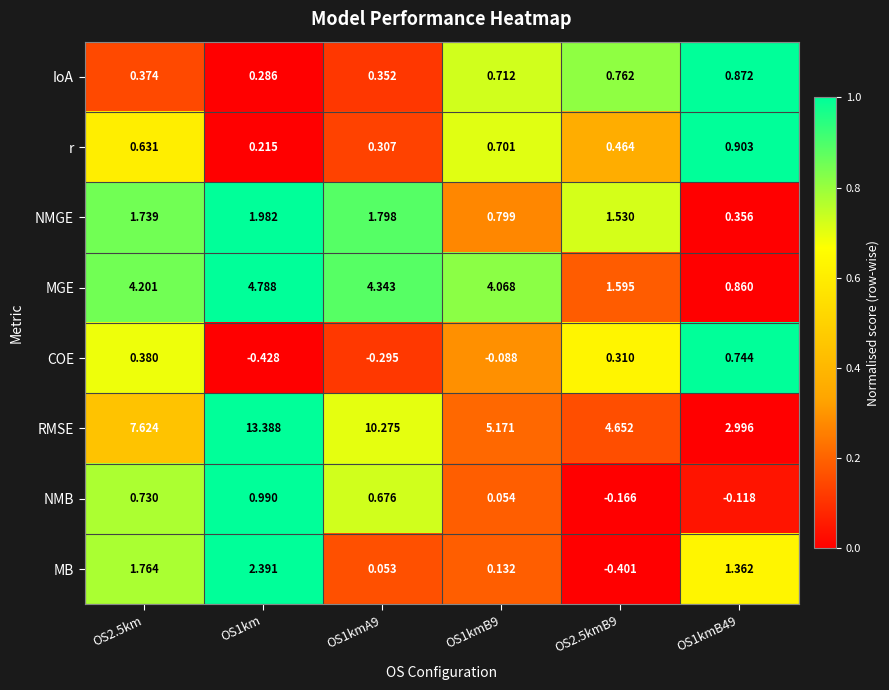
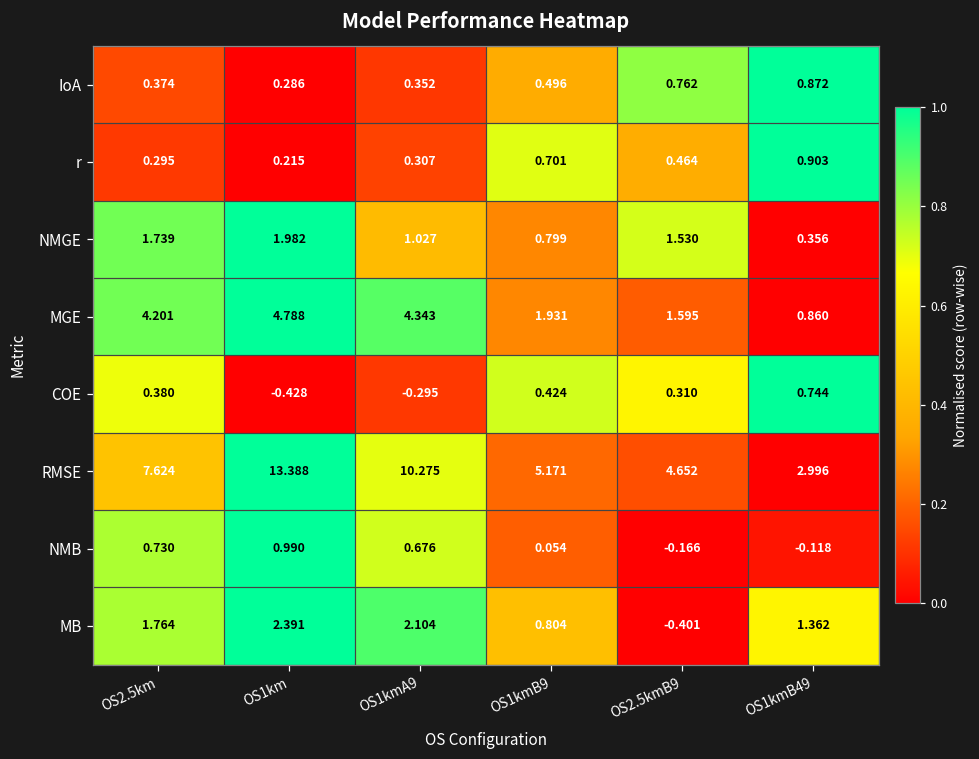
IoA, OS1kmB9: 0.712 -> 0.496
r, OS2.5km: 0.631 -> 0.295
NMGE, OS1kmA9: 1.798 -> 1.027
MGE, OS1kmB9: 4.068 -> 1.931
COE, OS1kmB9: -0.088 -> 0.424
MB, OS1kmA9: 0.053 -> 2.104
MB, OS1kmB9: 0.132 -> 0.804
